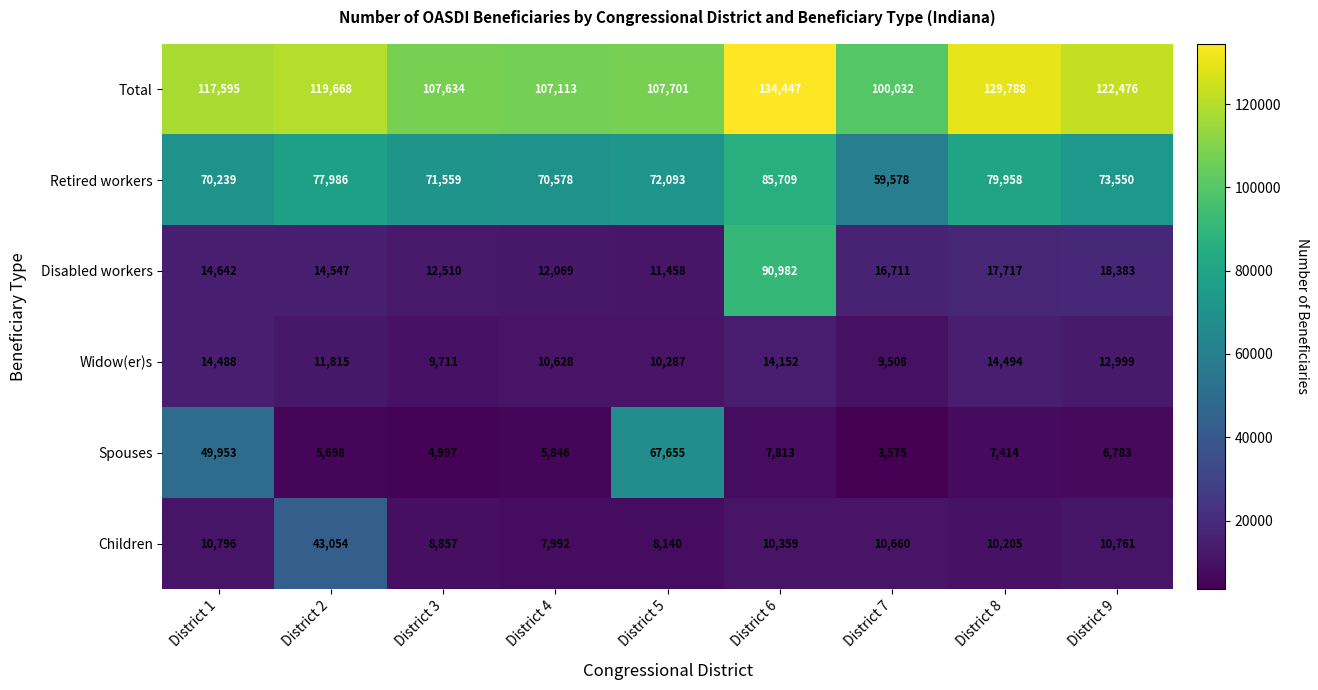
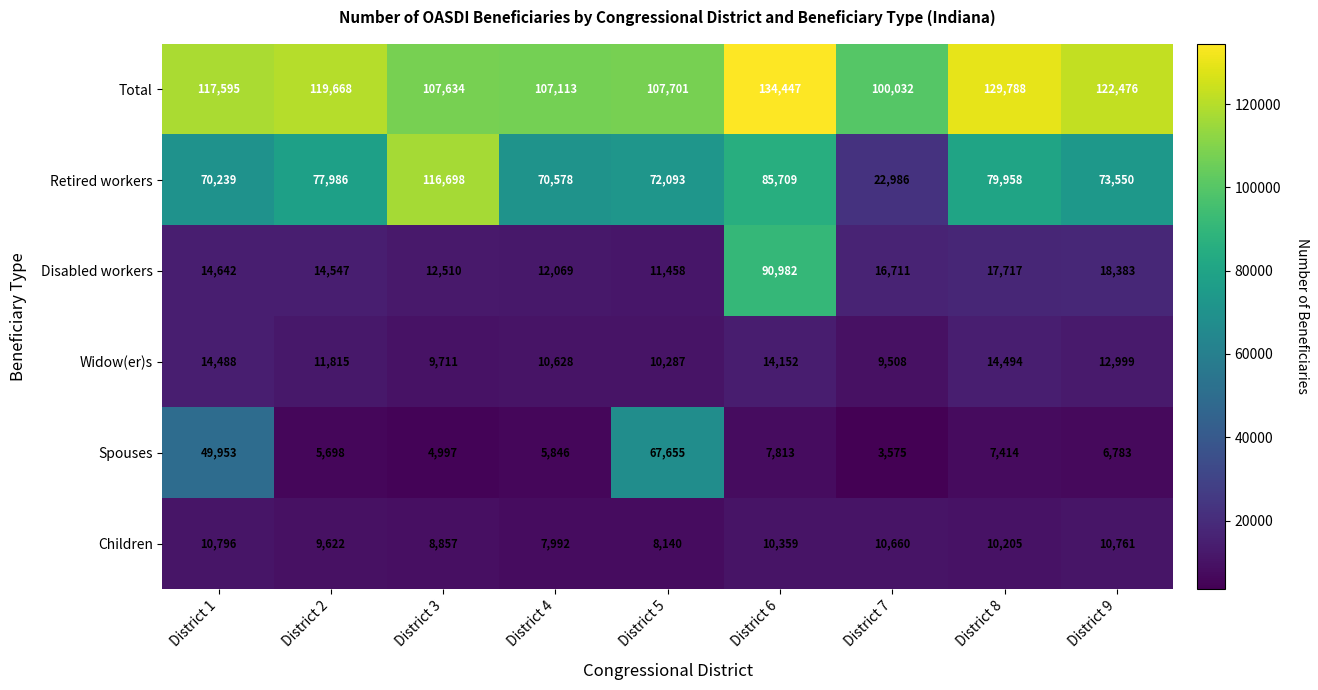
Retired workers, District 3: 71,559 -> 116,698
Retired workers, District 7: 59,578 -> 22,986
Children, District 2: 43,054 -> 9,622
